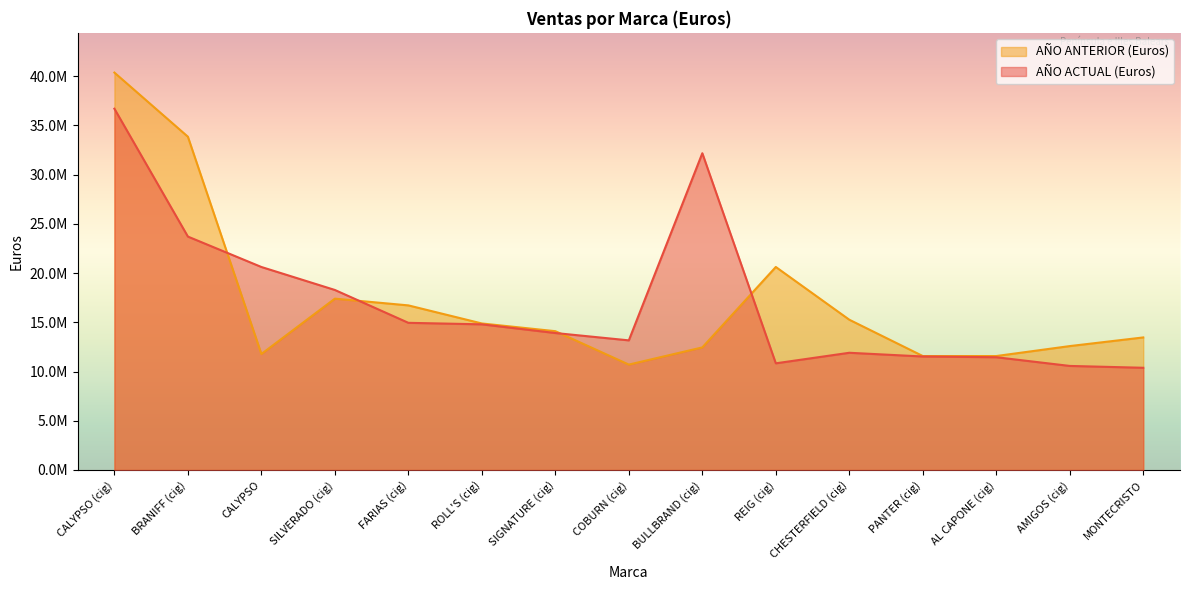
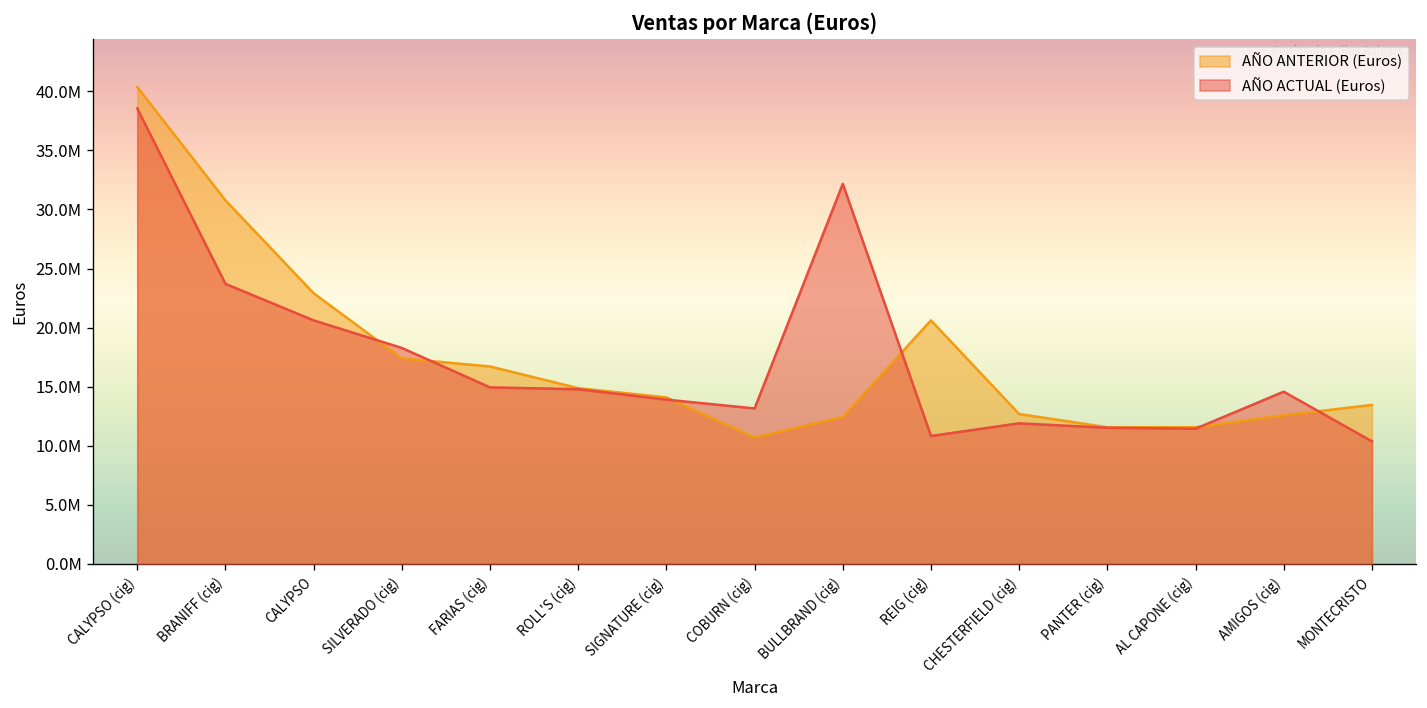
AÑO ACTUAL (Euros), CALYPSO (cig): 37000000 -> 39000000
AÑO ANTERIOR (Euros), BRANIFF (cig): 34000000 -> 31000000
AÑO ANTERIOR (Euros), CALYPSO: 12000000 -> 23000000
AÑO ANTERIOR (Euros), CHESTERFIELD (cig): 15000000 -> 13000000
AÑO ACTUAL (Euros), AMIGOS (cig): 11000000 -> 15000000
